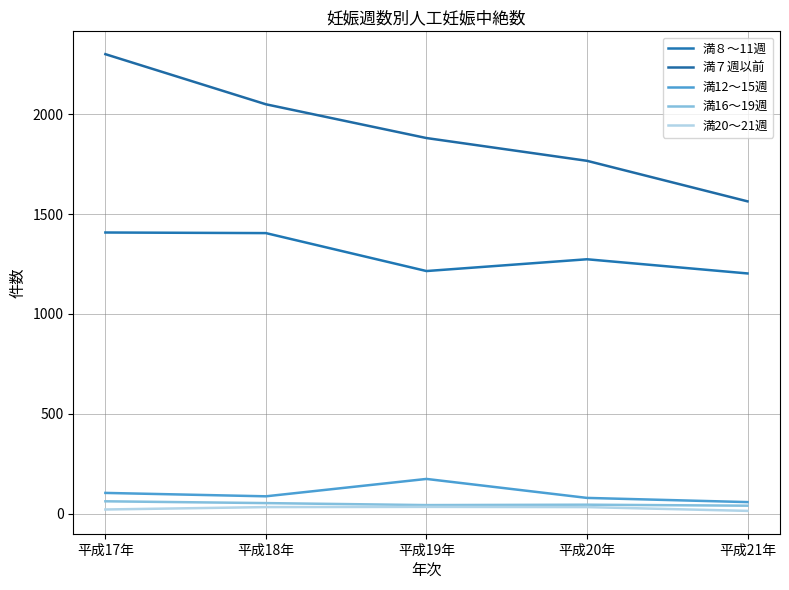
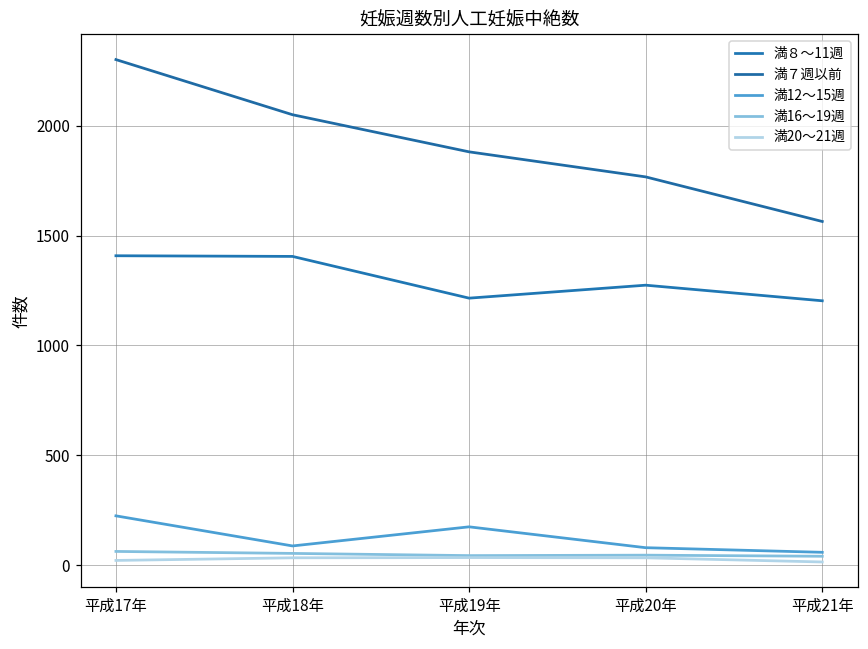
満12～15週, 平成17年: 100 -> 220
